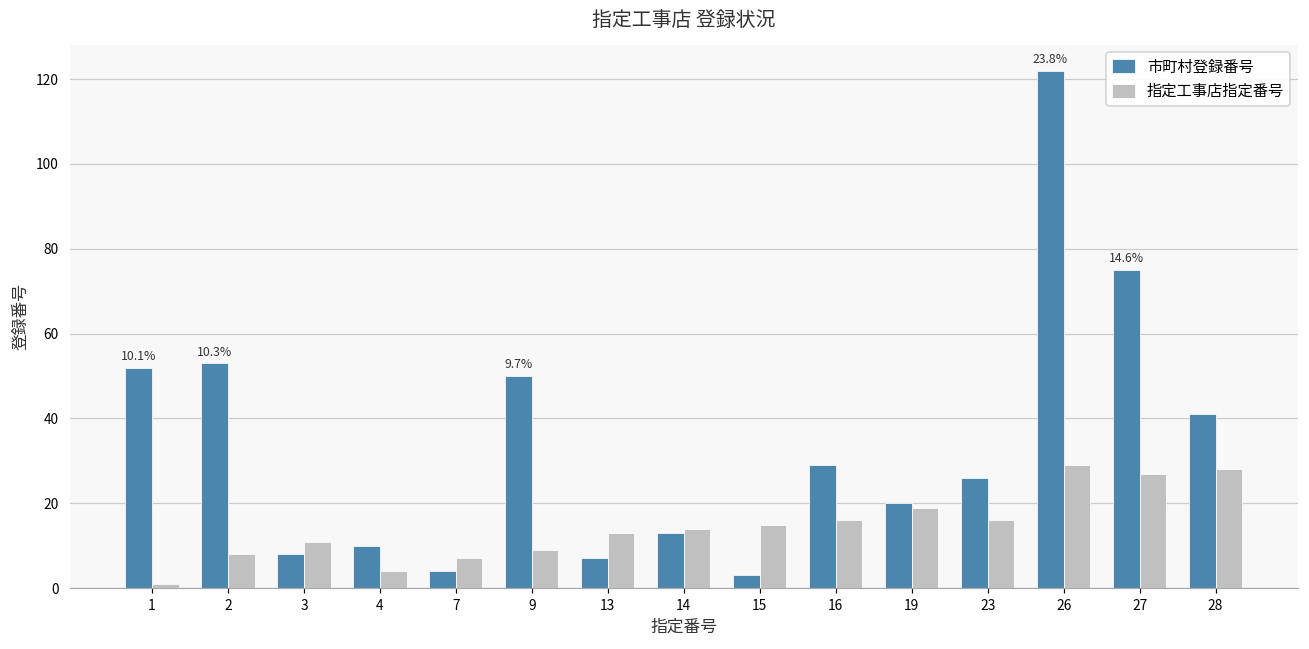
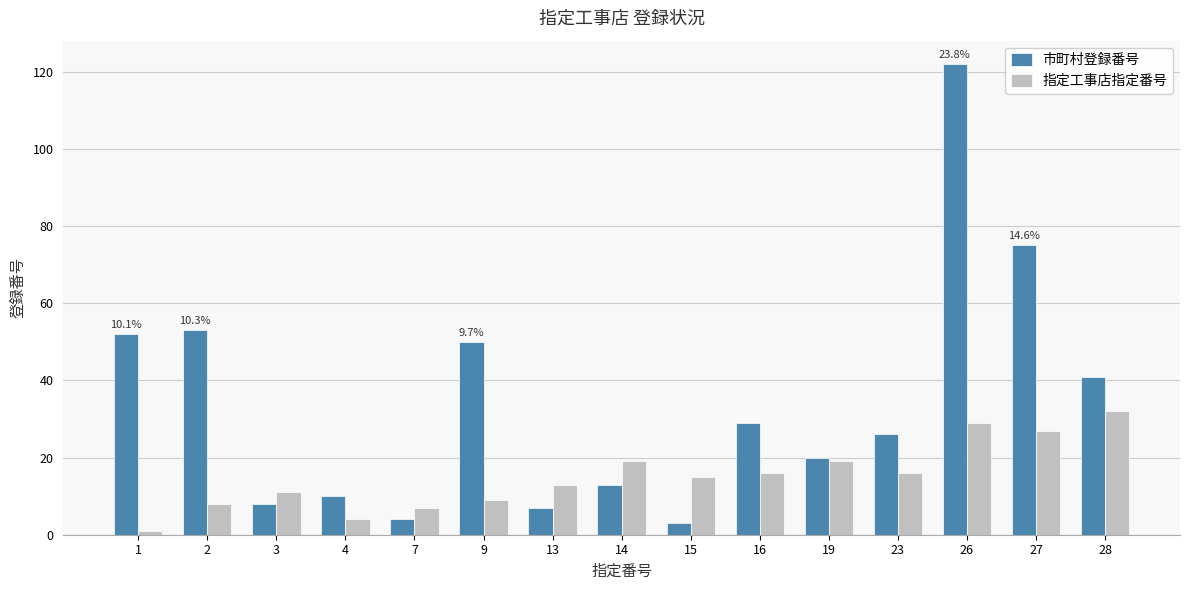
指定工事店指定番号, 14: 14 -> 19
指定工事店指定番号, 28: 28 -> 32
